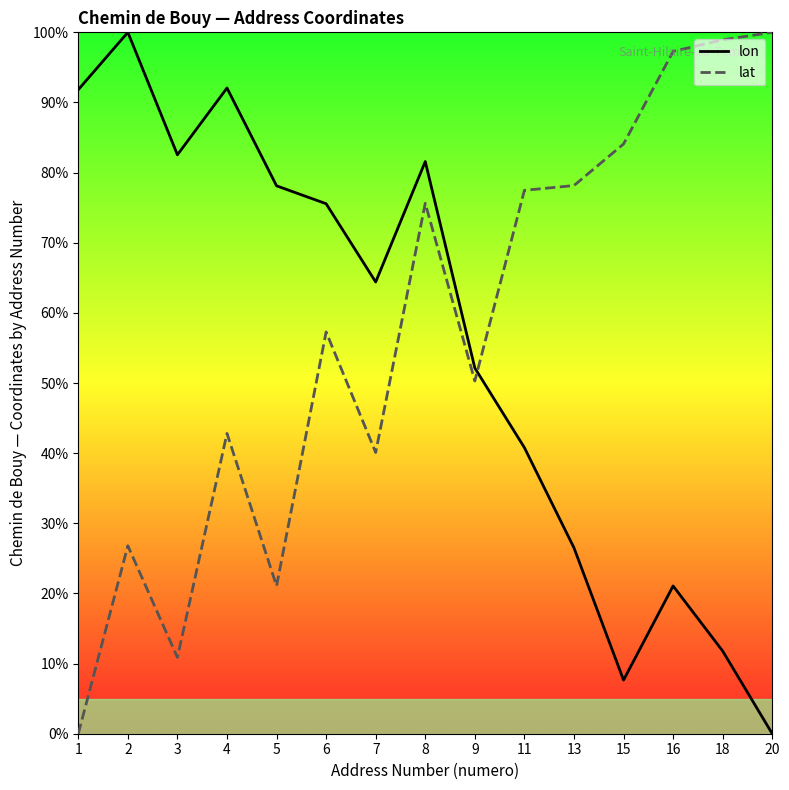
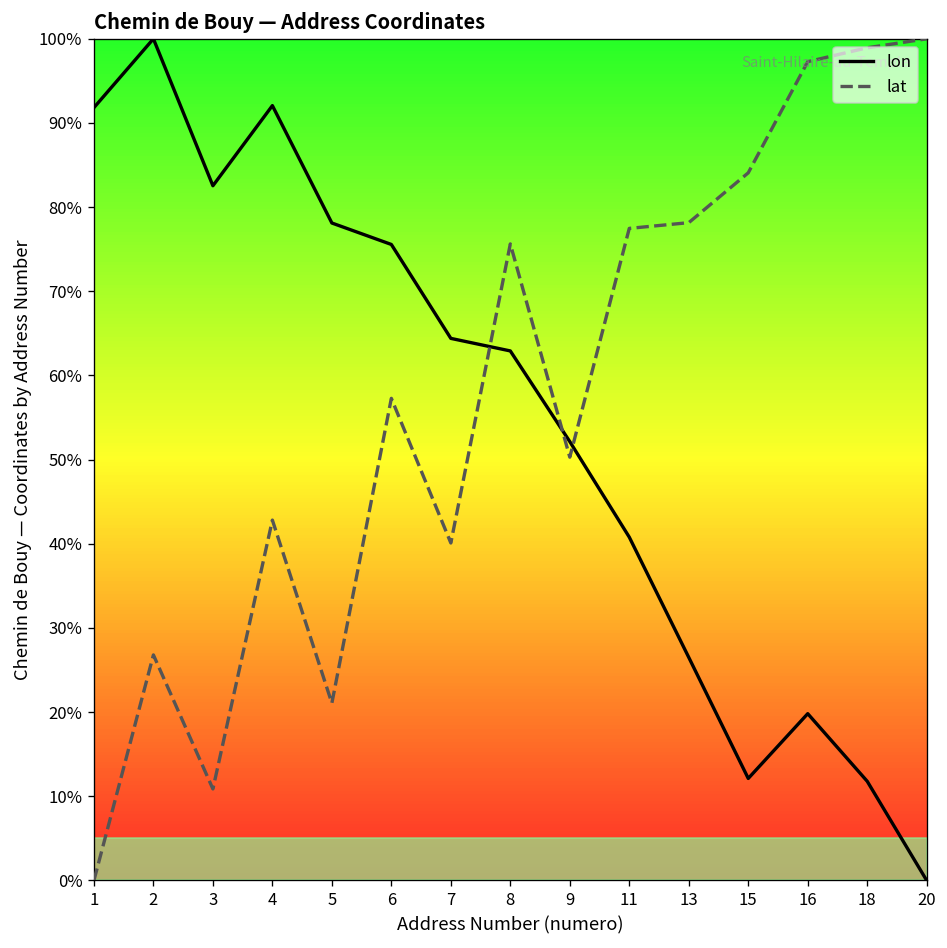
lon, 8: 82% -> 63%
lon, 15: 8% -> 12%
lon, 16: 21% -> 20%
